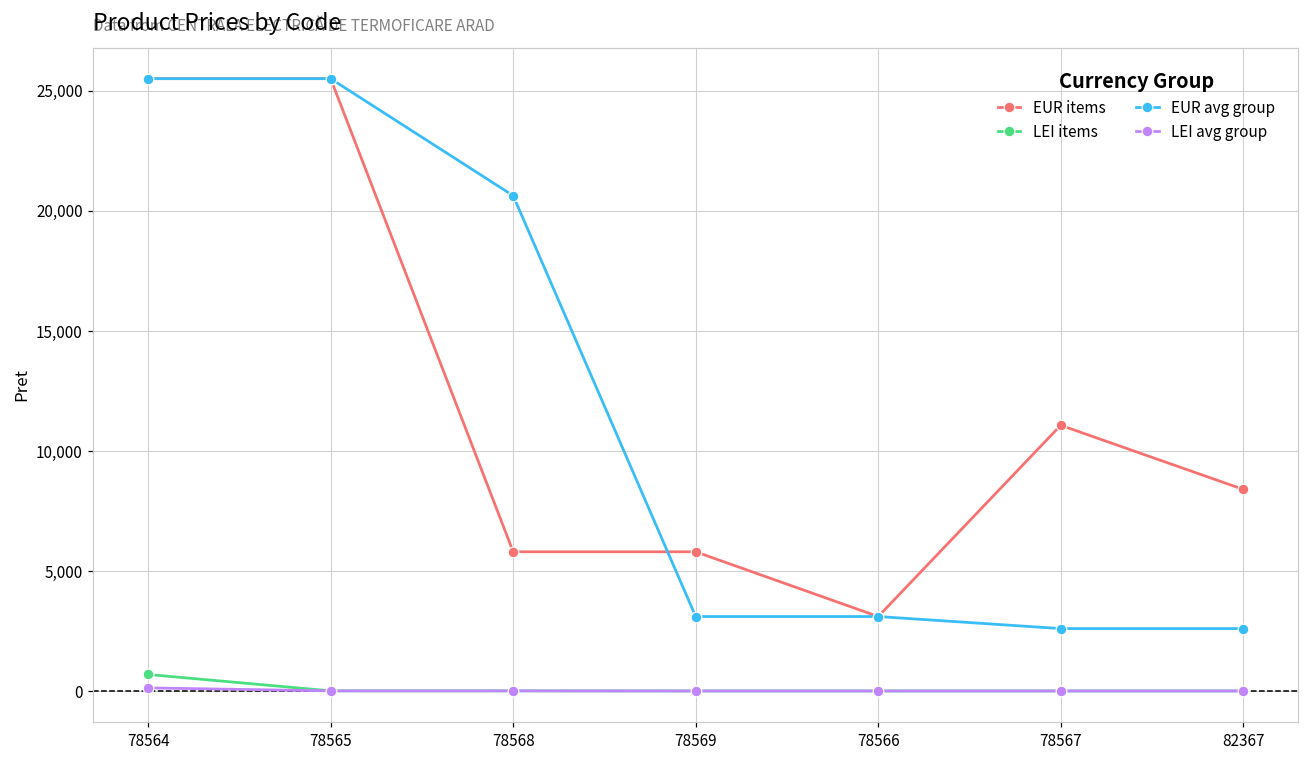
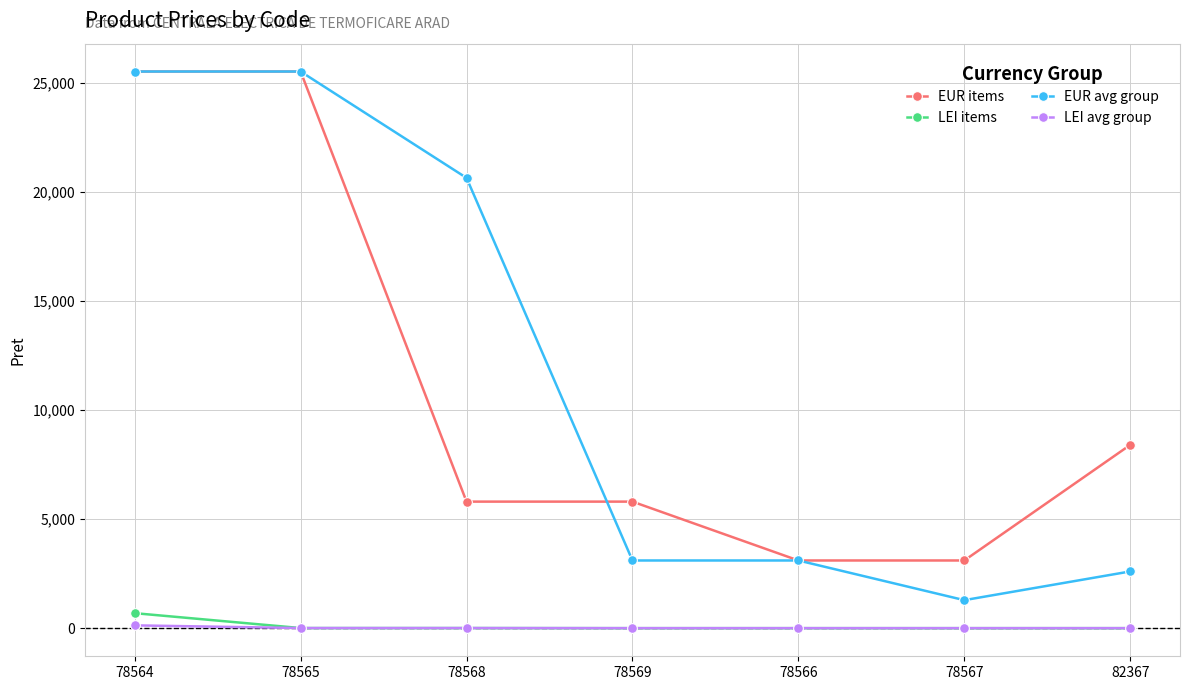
EUR items, 78567: 11,100 -> 3,100
EUR avg group, 78567: 2,600 -> 1,300
